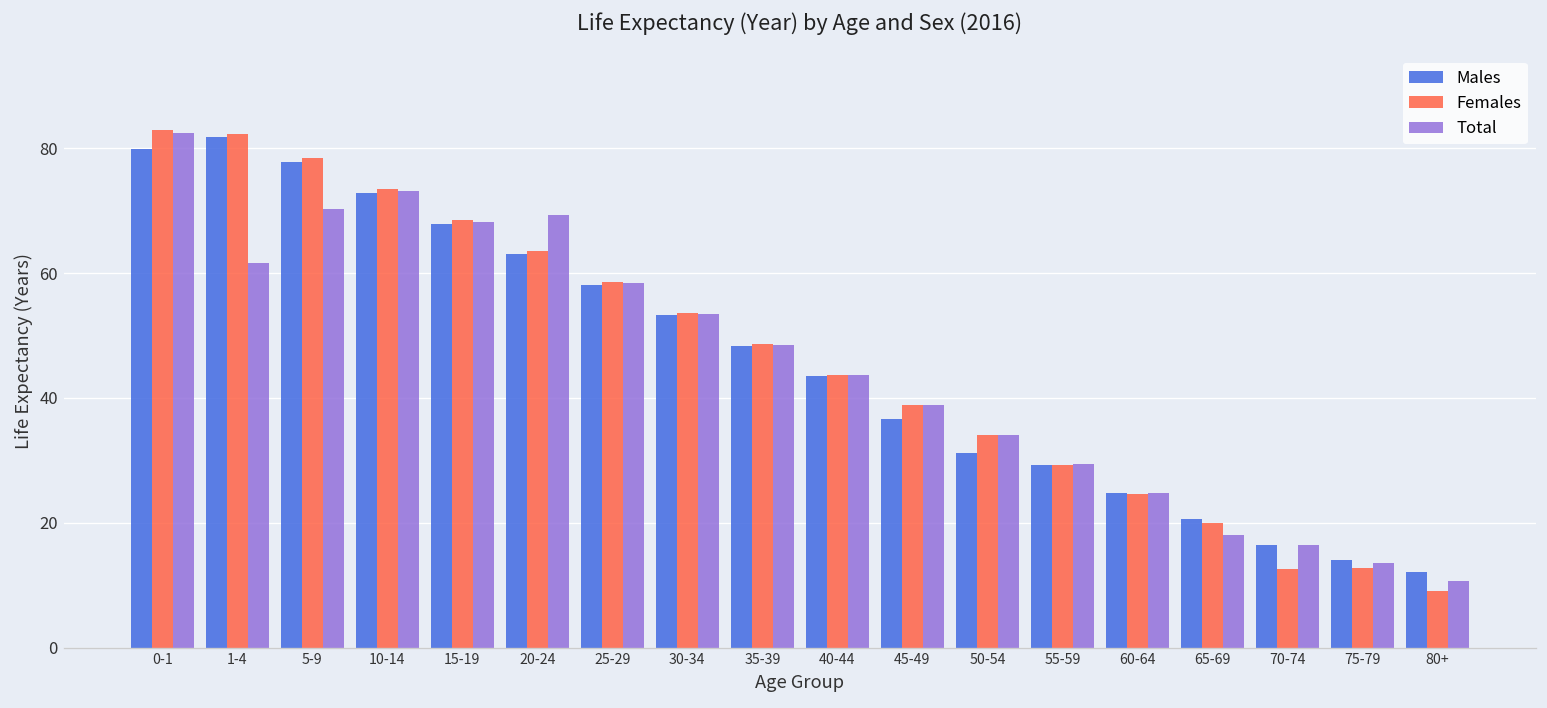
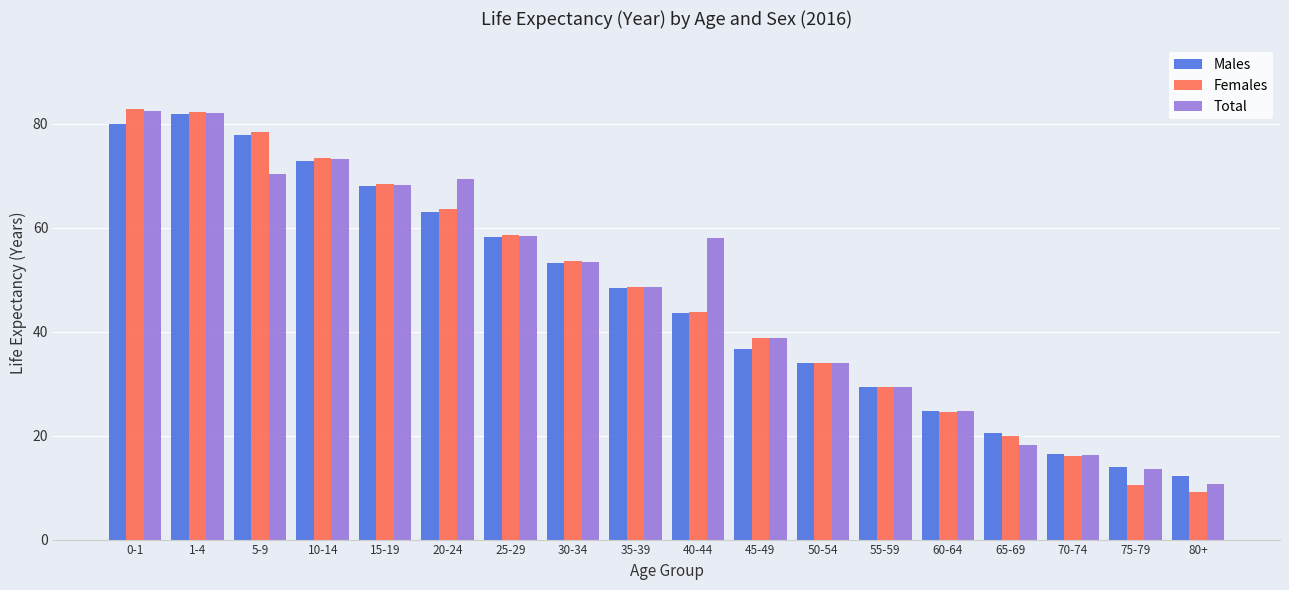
Total, 1-4: 62 -> 82
Total, 40-44: 44 -> 58
Males, 50-54: 31 -> 34
Females, 70-74: 13 -> 16
Females, 75-79: 13 -> 10
